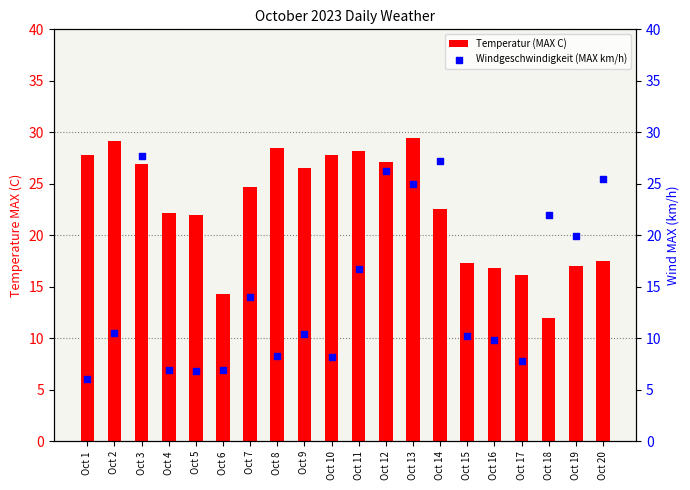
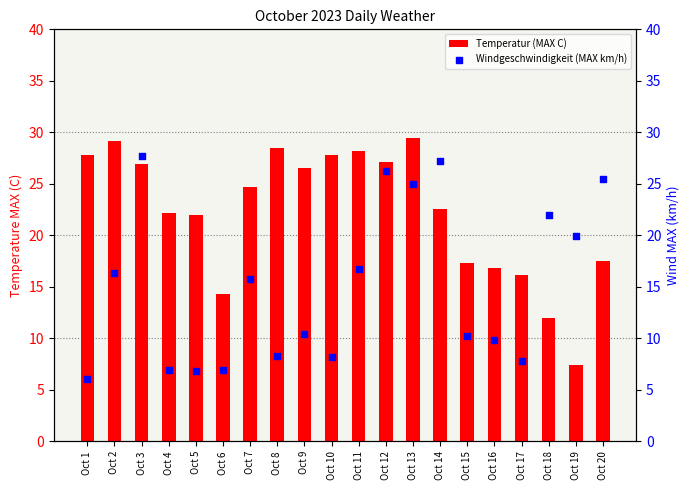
Temperatur (MAX C), Oct 19: 17.0 -> 7.4
Windgeschwindigkeit (MAX km/h), Oct 2: 10.5 -> 16.3
Windgeschwindigkeit (MAX km/h), Oct 7: 14.0 -> 15.8
